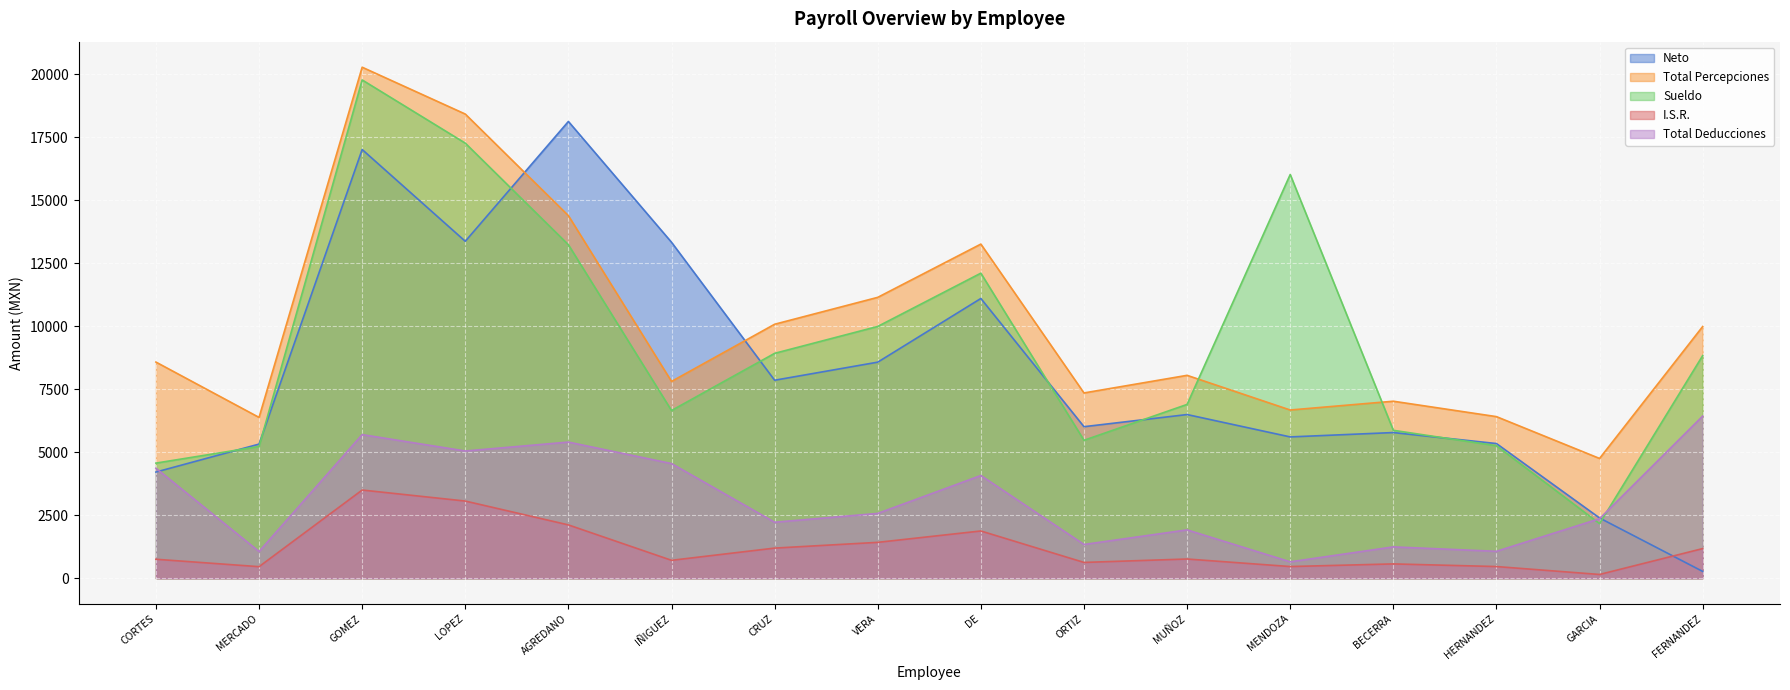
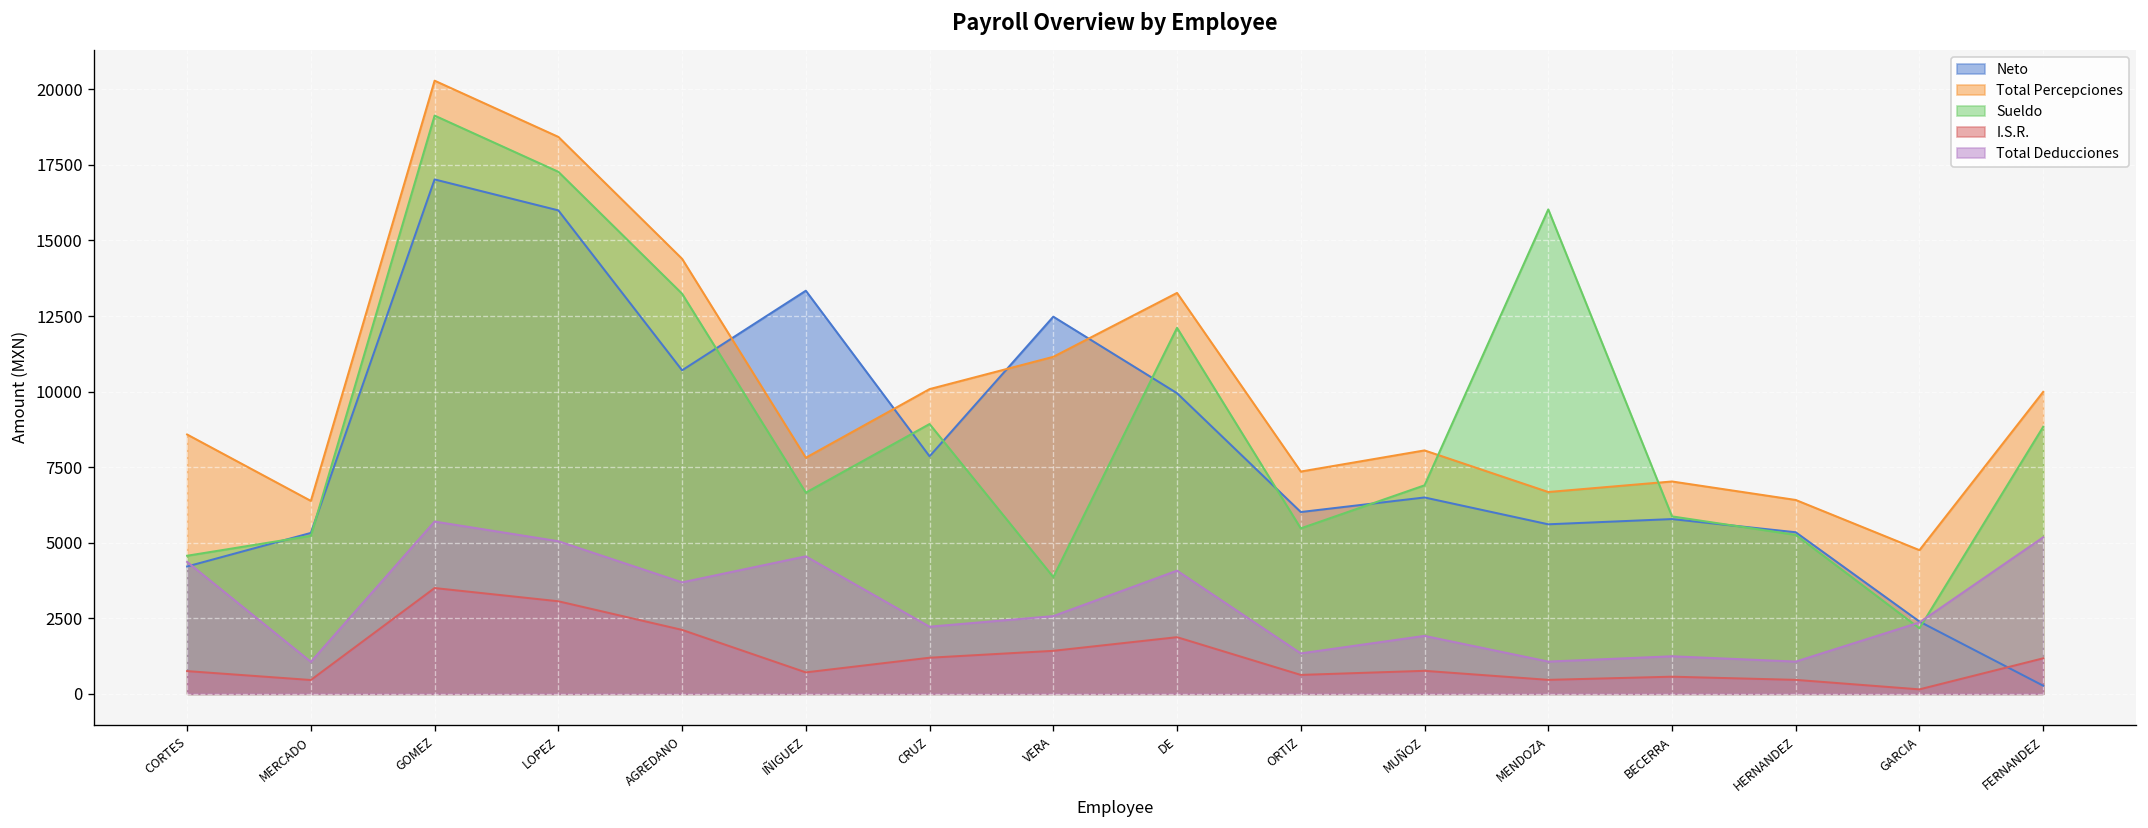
Sueldo, GOMEZ: 19800 -> 19100
Neto, LOPEZ: 13400 -> 16000
Neto, AGREDANO: 18100 -> 10700
Total Deducciones, AGREDANO: 5400 -> 3700
Neto, VERA: 8600 -> 12500
Sueldo, VERA: 10000 -> 3900
Neto, DE: 11100 -> 9900
Total Deducciones, MENDOZA: 700 -> 1100
Total Deducciones, FERNANDEZ: 6400 -> 5200
